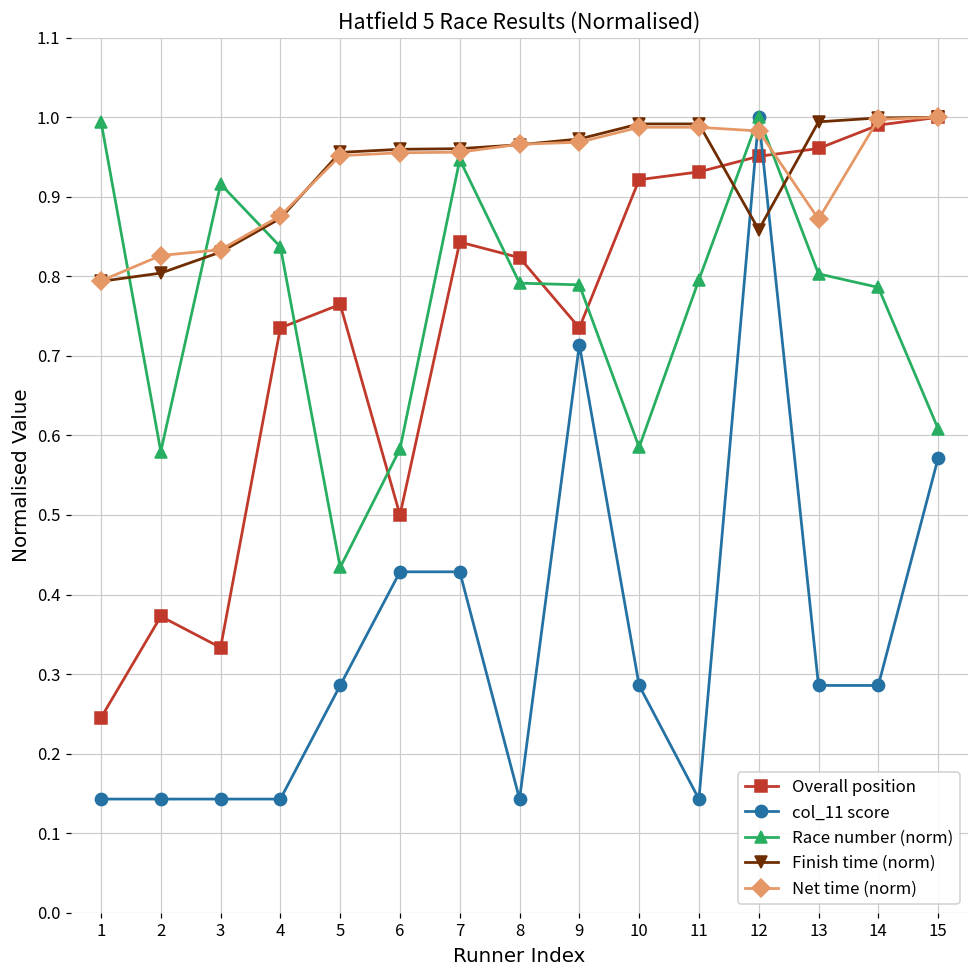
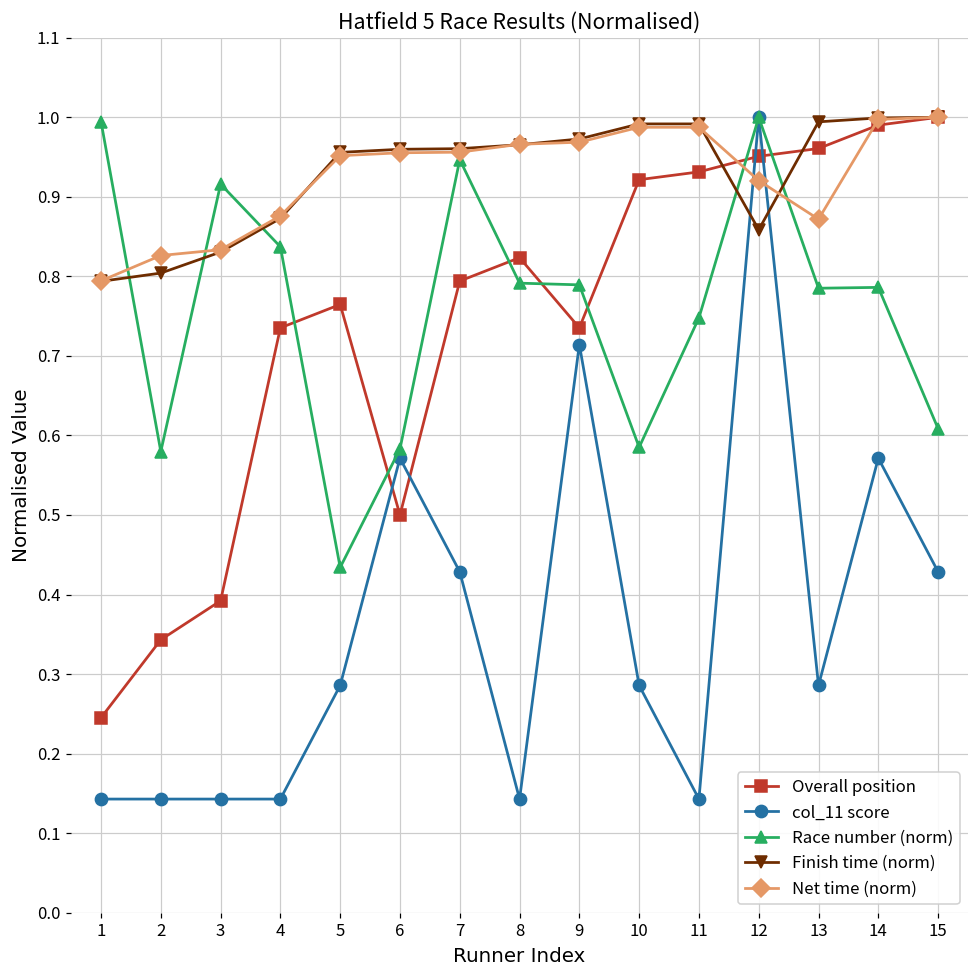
Overall position, 2: 0.37 -> 0.34
Overall position, 3: 0.33 -> 0.39
col_11 score, 6: 0.43 -> 0.57
Overall position, 7: 0.84 -> 0.79
Race number (norm), 11: 0.80 -> 0.75
Net time (norm), 12: 0.98 -> 0.92
Race number (norm), 13: 0.80 -> 0.79
col_11 score, 14: 0.29 -> 0.57
col_11 score, 15: 0.57 -> 0.43
